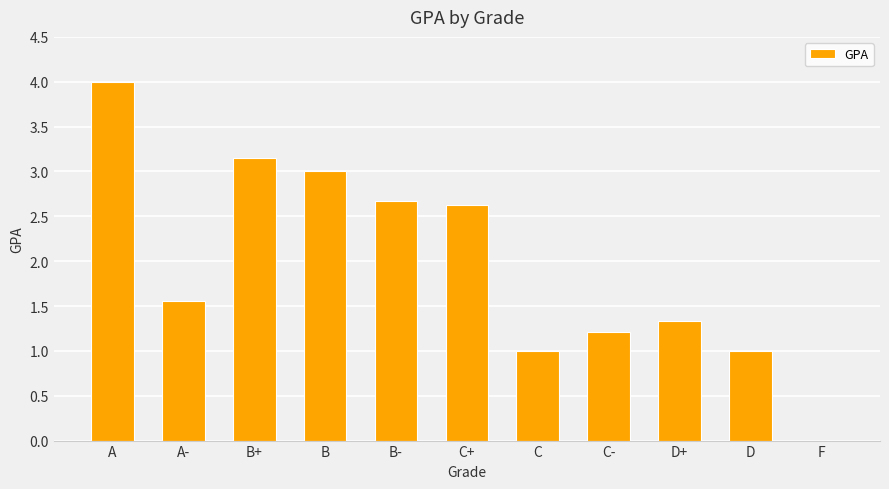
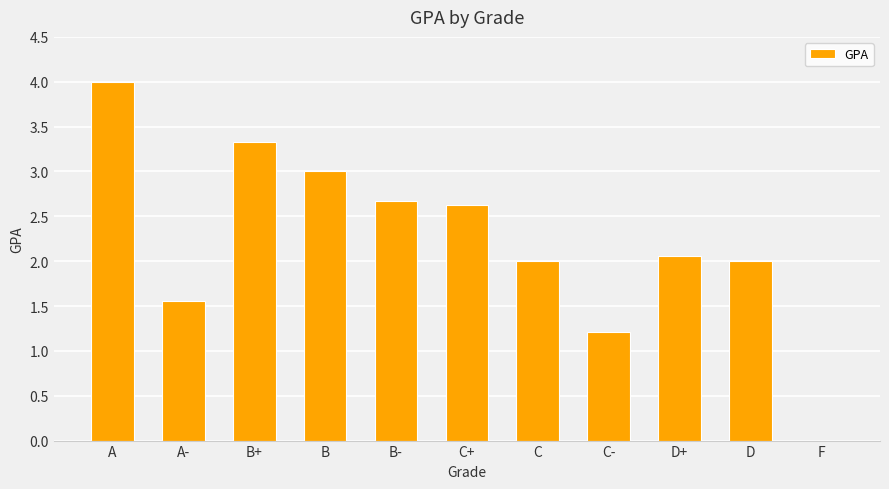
B+: 3.2 -> 3.3
C: 1 -> 2
D+: 1.3 -> 2.1
D: 1 -> 2
